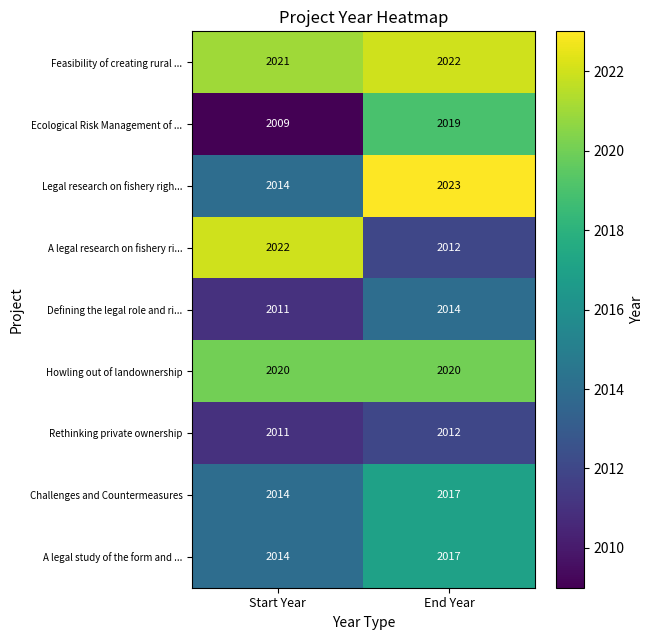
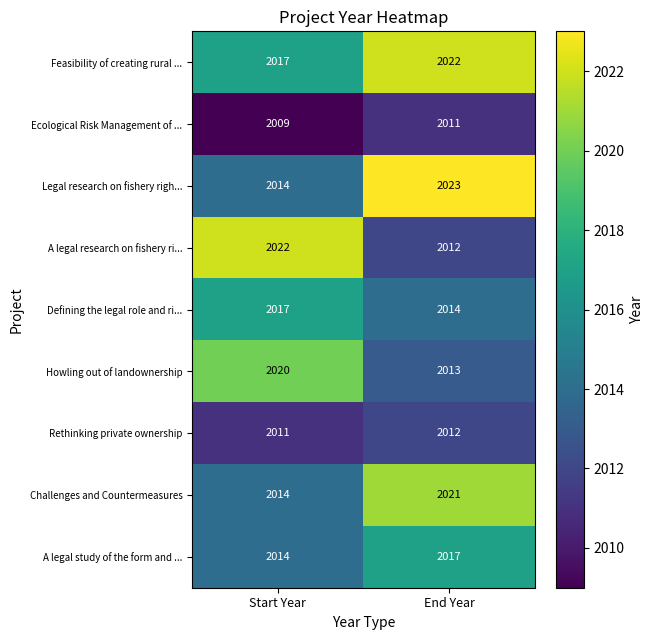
Feasibility of creating rural ..., Start Year: 2021 -> 2017
Ecological Risk Management of ..., End Year: 2019 -> 2011
Defining the legal role and ri..., Start Year: 2011 -> 2017
Howling out of landownership, End Year: 2020 -> 2013
Challenges and Countermeasures, End Year: 2017 -> 2021
